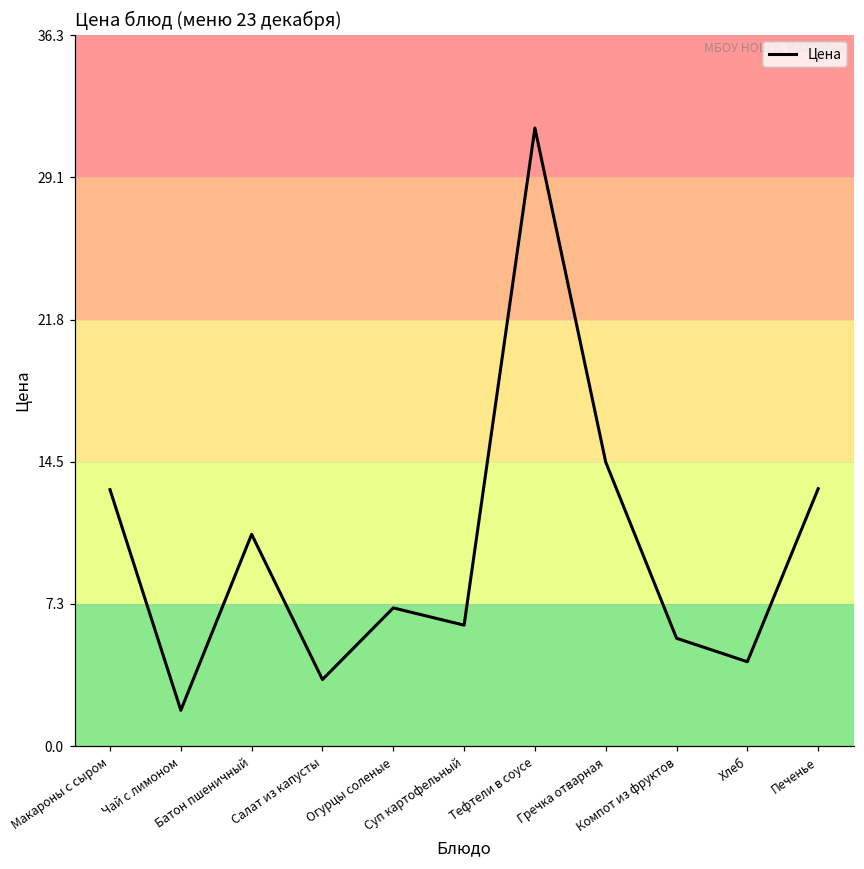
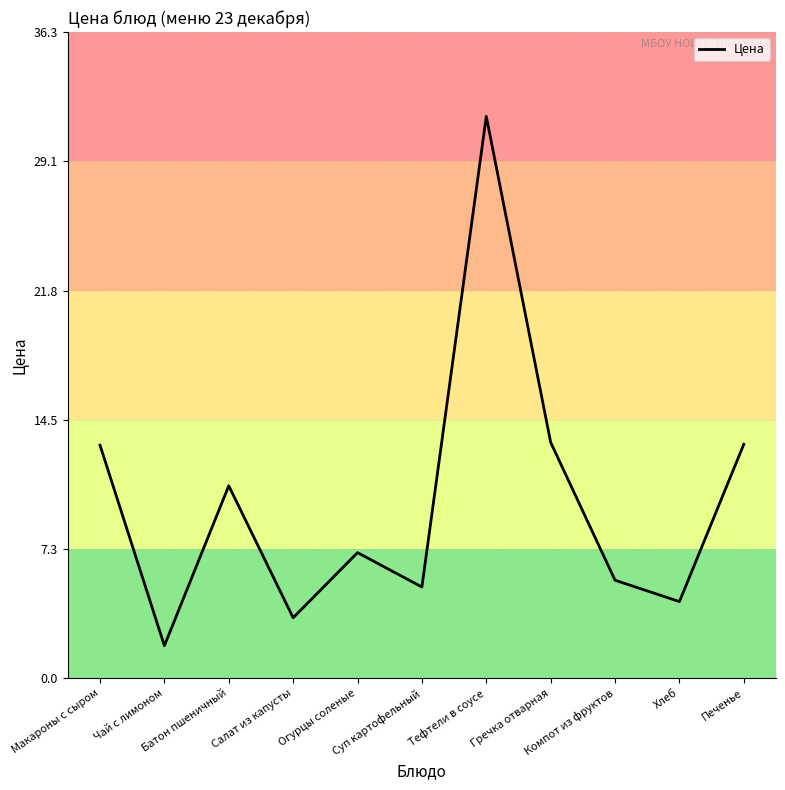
Суп картофельный: 6.2 -> 5.1
Гречка отварная: 14.5 -> 13.3
